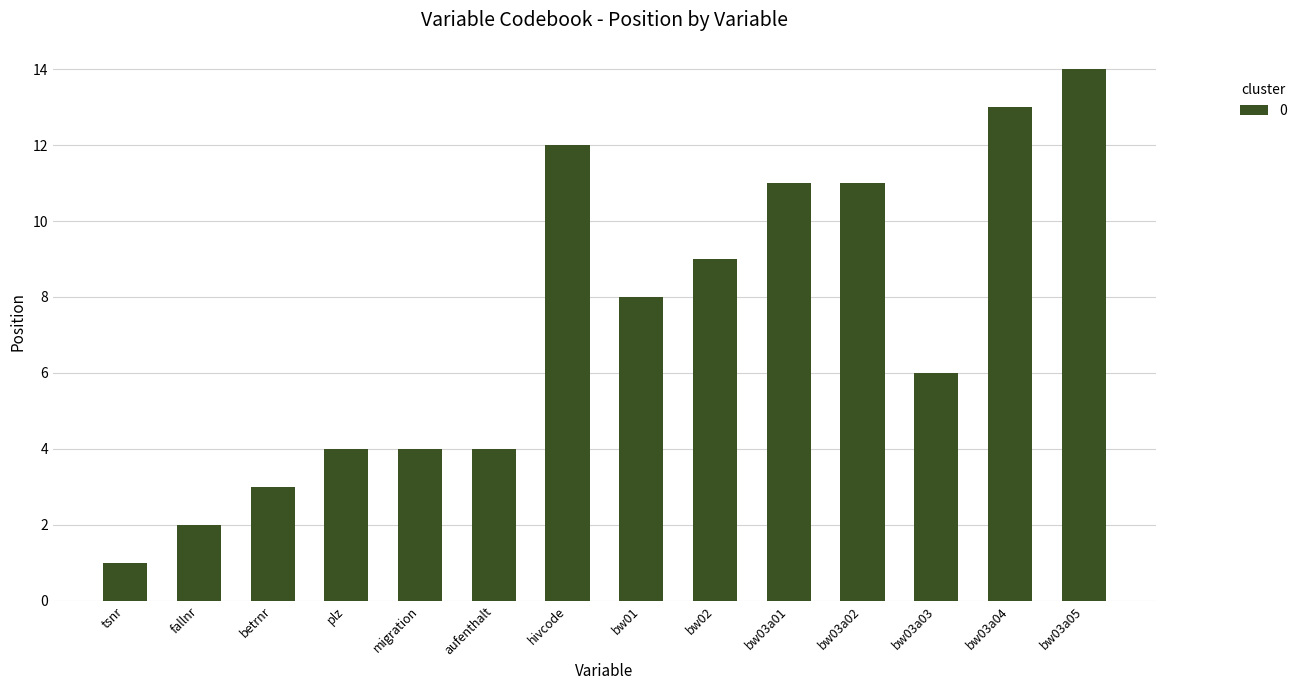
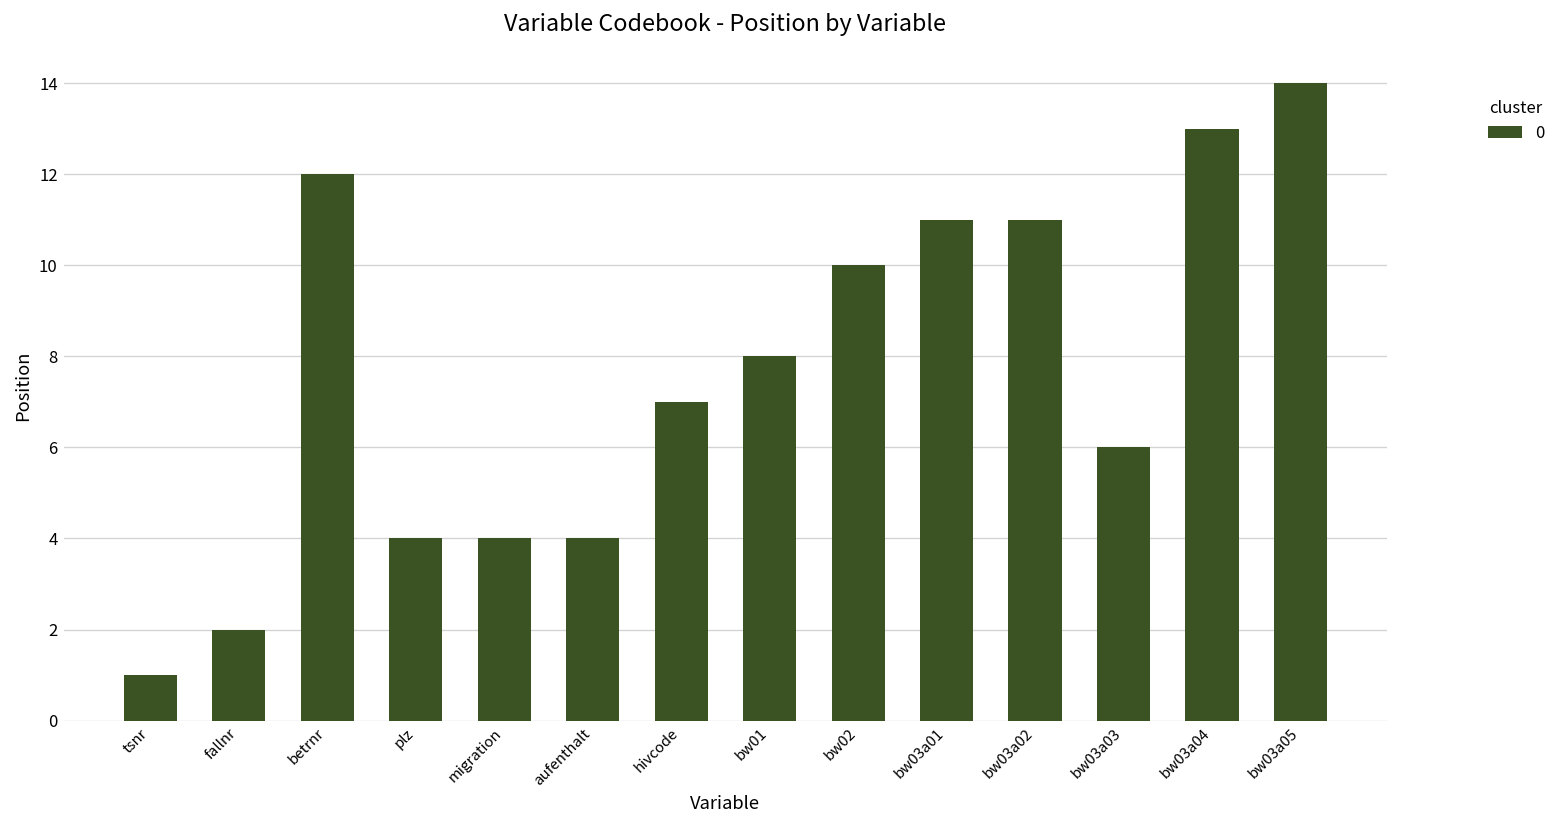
betrnr: 3 -> 12
hivcode: 12 -> 7
bw02: 9 -> 10
